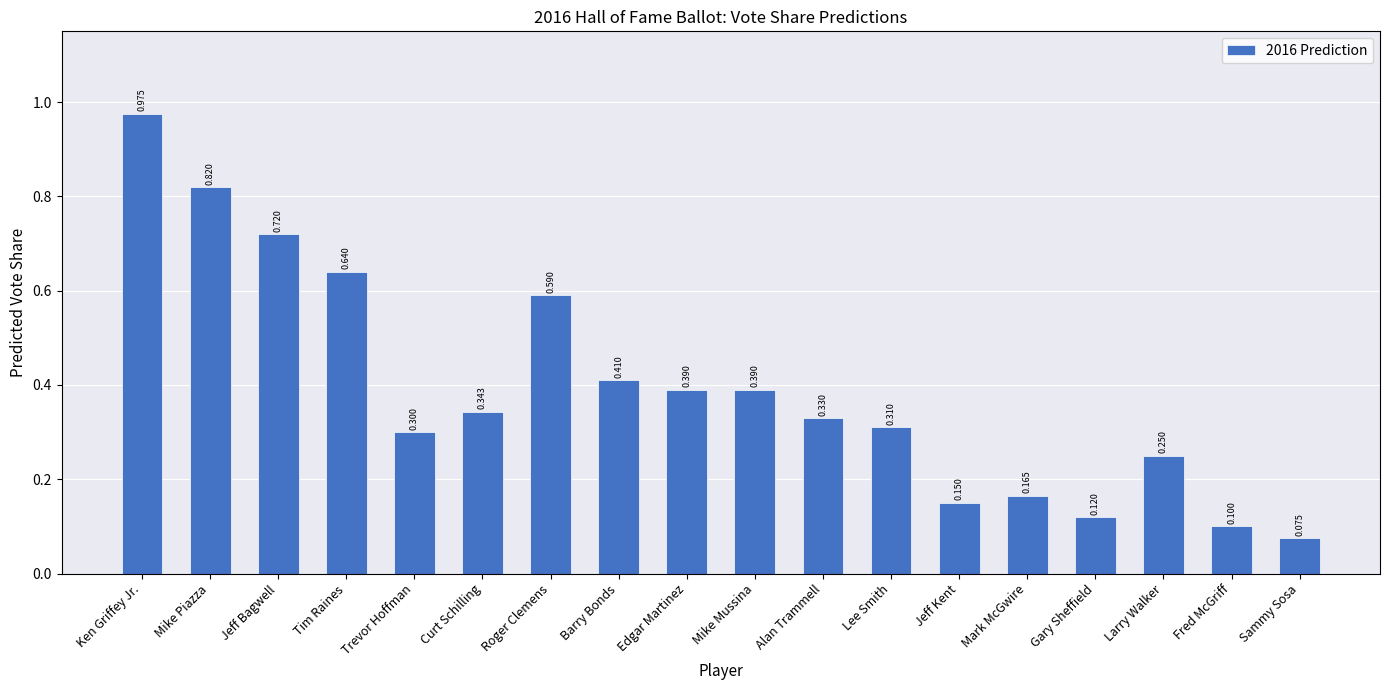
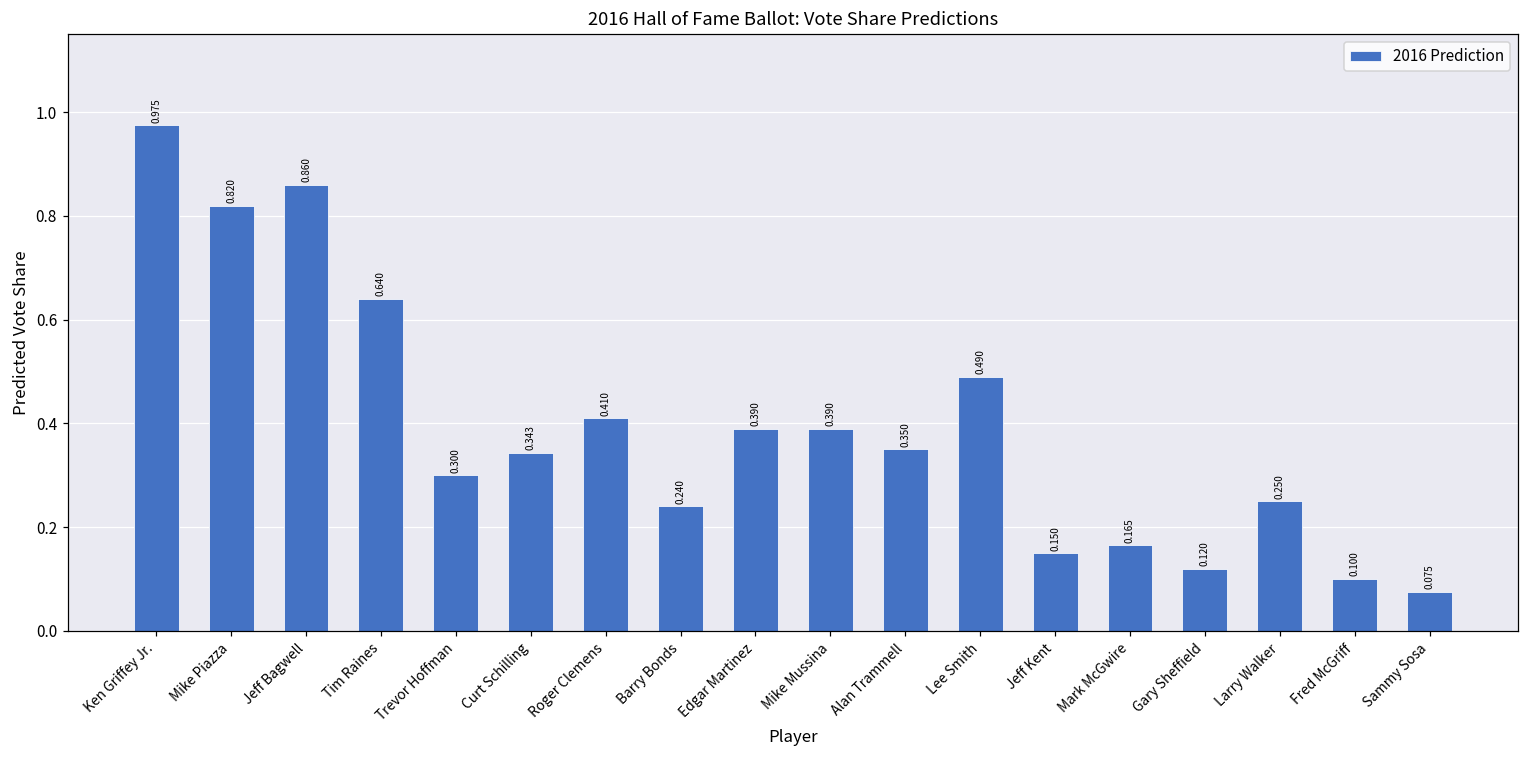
Jeff Bagwell: 0.720 -> 0.860
Roger Clemens: 0.590 -> 0.410
Barry Bonds: 0.410 -> 0.240
Alan Trammell: 0.330 -> 0.350
Lee Smith: 0.310 -> 0.490
